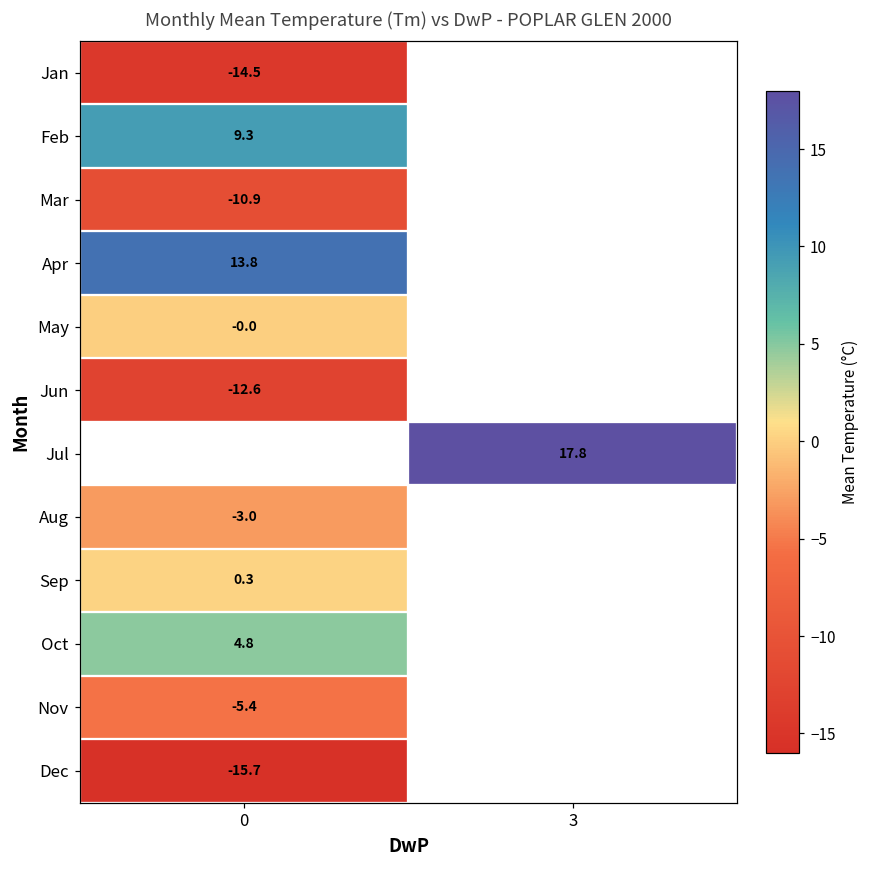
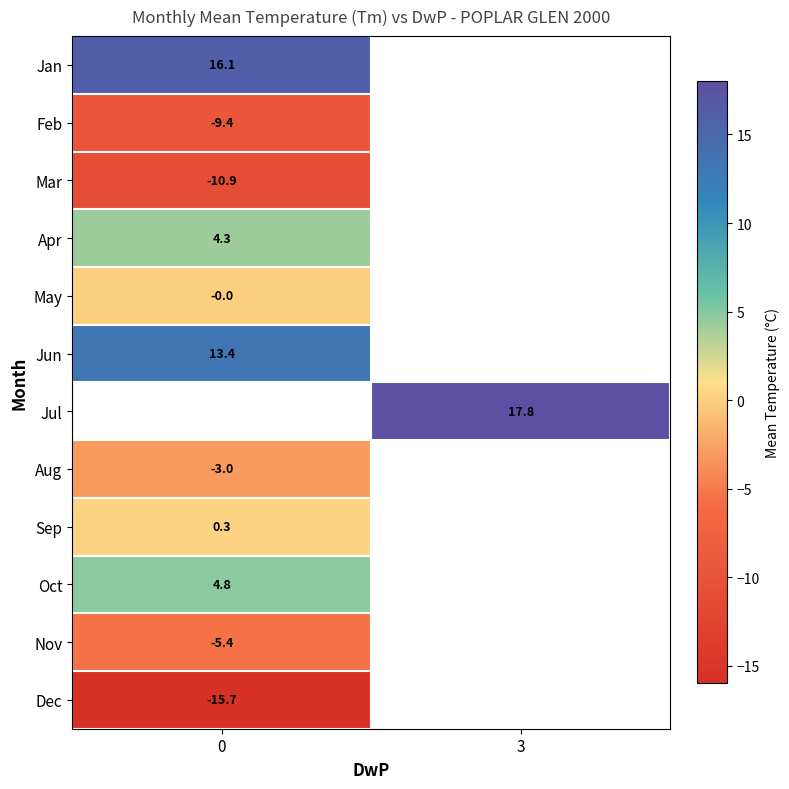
Jan, 0: -14.5 -> 16.1
Feb, 0: 9.3 -> -9.4
Apr, 0: 13.8 -> 4.3
Jun, 0: -12.6 -> 13.4
